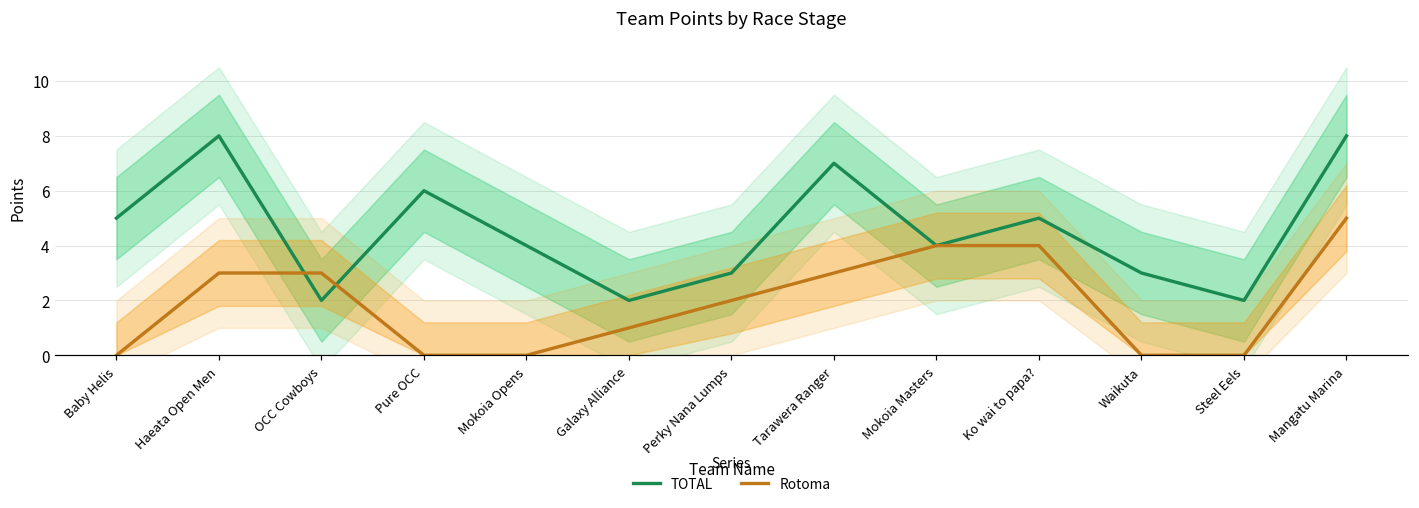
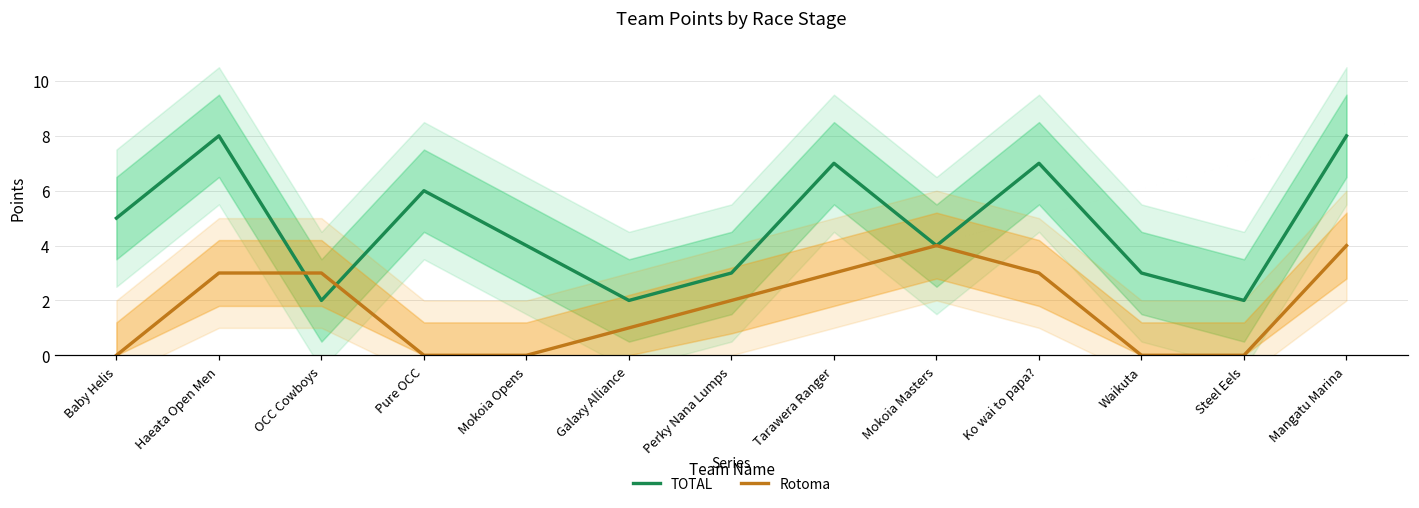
TOTAL, Ko wai to papa?: 5 -> 7
Rotoma, Ko wai to papa?: 4 -> 3
Rotoma, Mangatu Marina: 5 -> 4
